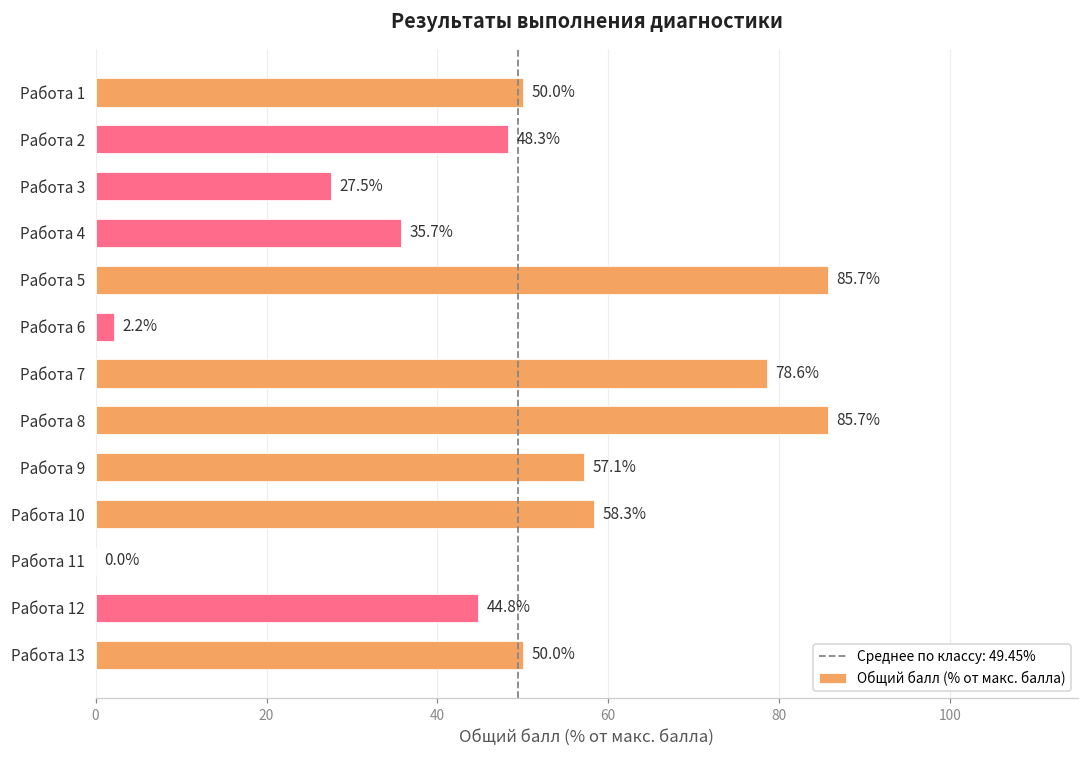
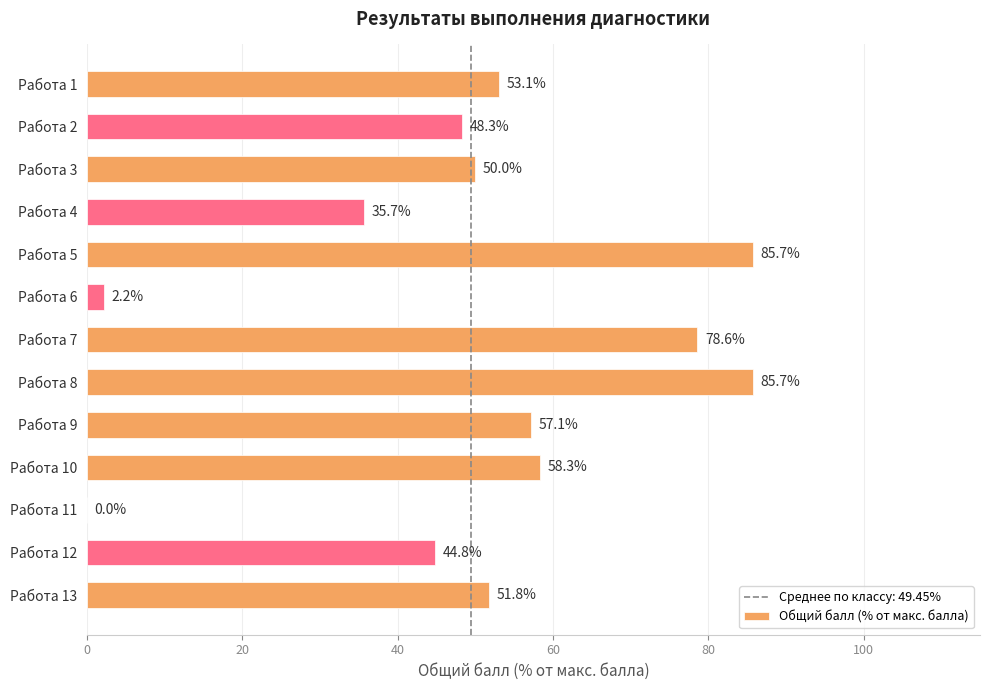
Работа 1: 50.0% -> 53.1%
Работа 3: 27.5% -> 50.0%
Работа 13: 50.0% -> 51.8%
